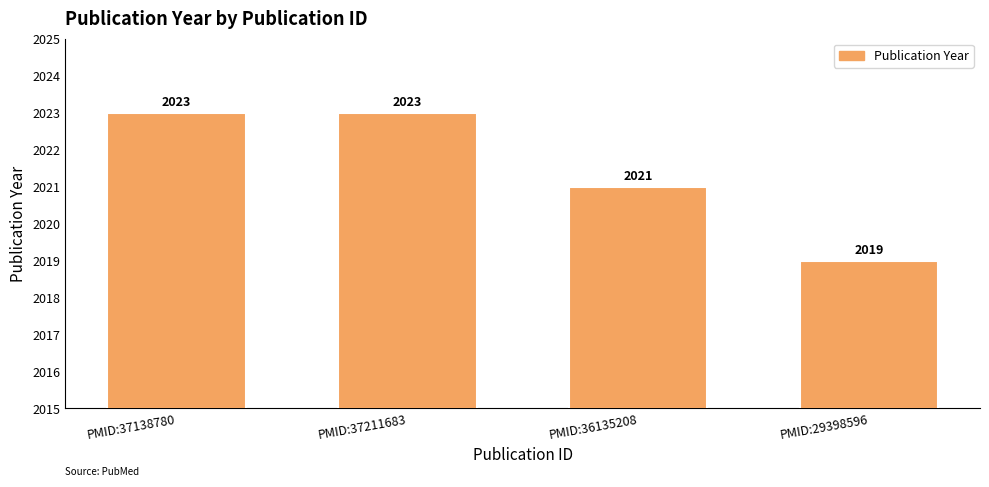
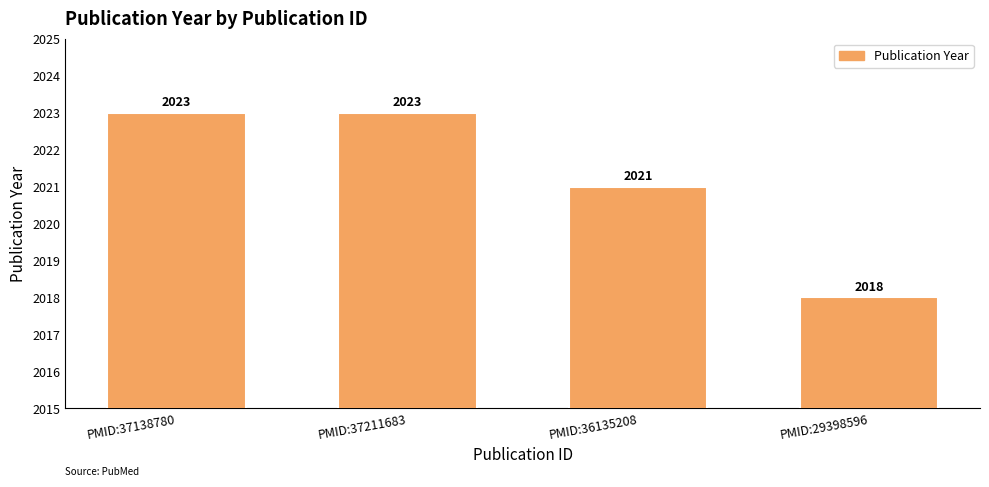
PMID:29398596: 2019 -> 2018
